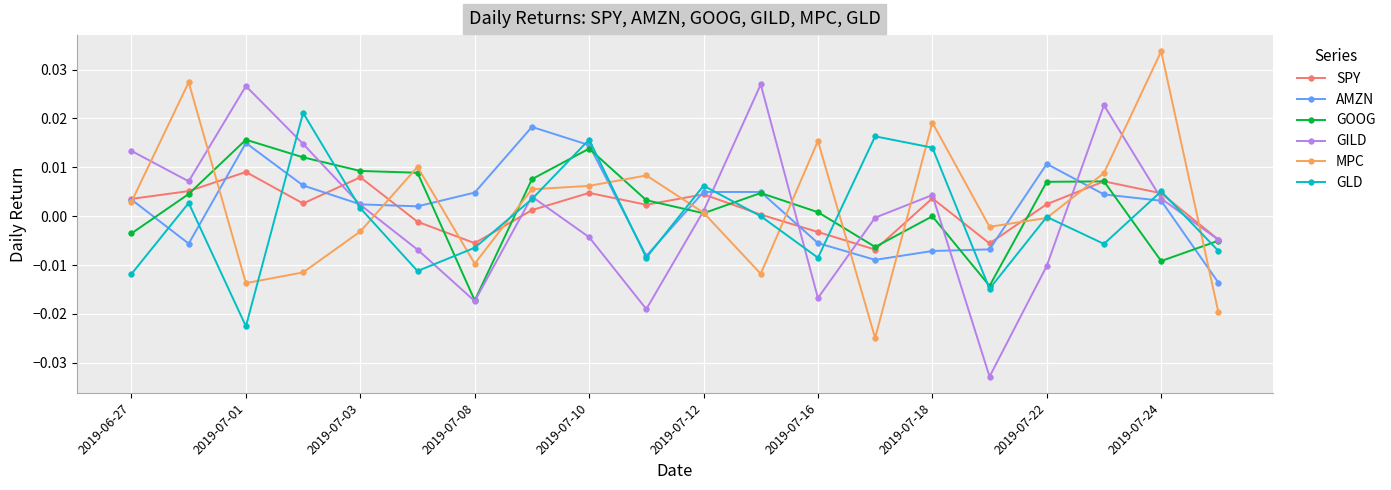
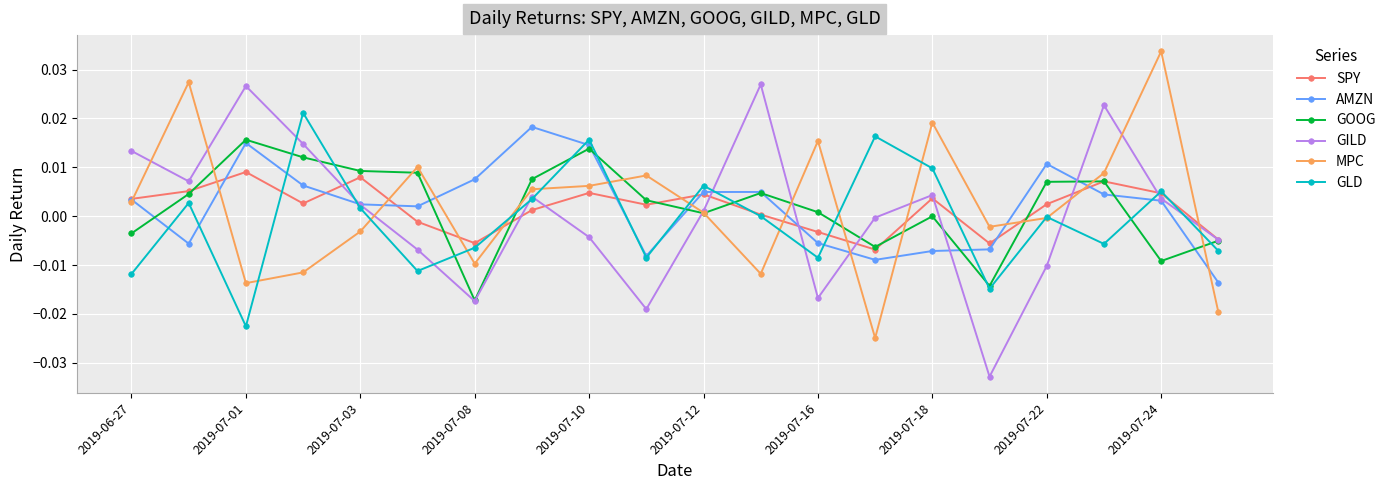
AMZN, 2019-07-08: 0.005 -> 0.008
GLD, 2019-07-18: 0.014 -> 0.010
